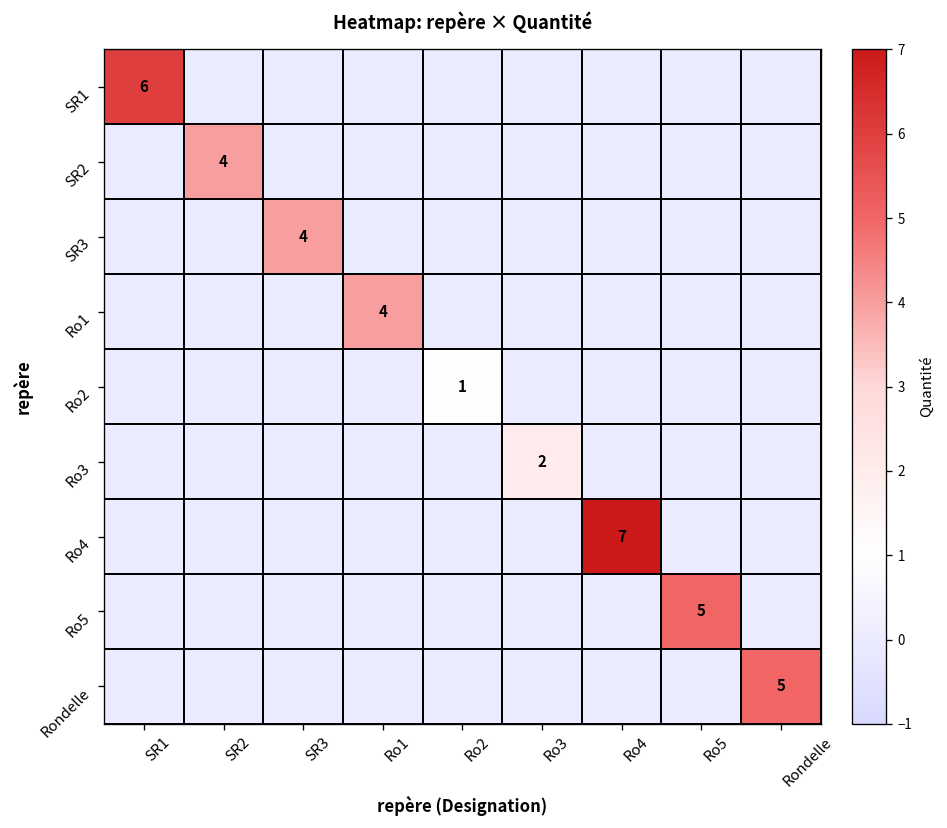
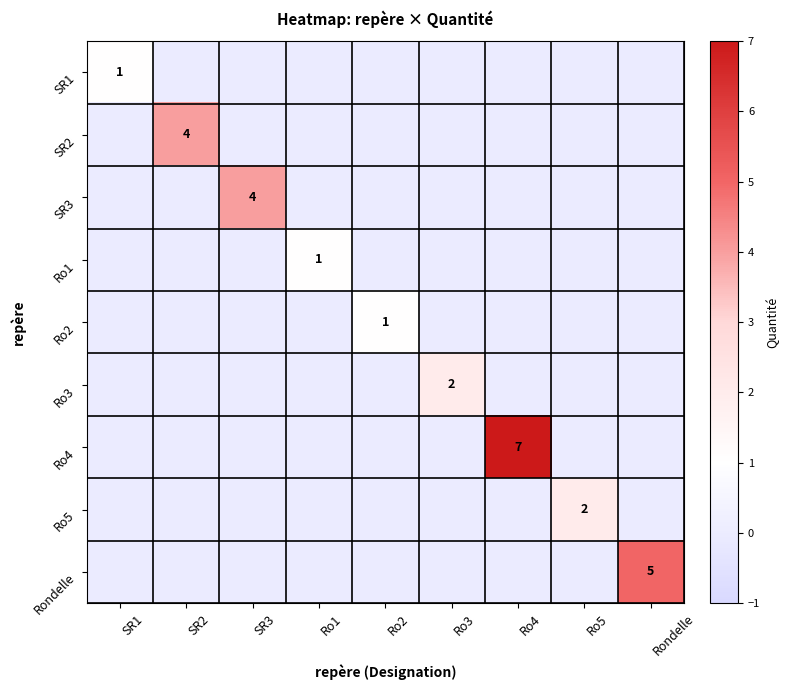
SR1, SR1: 6 -> 1
Ro1, Ro1: 4 -> 1
Ro5, Ro5: 5 -> 2
